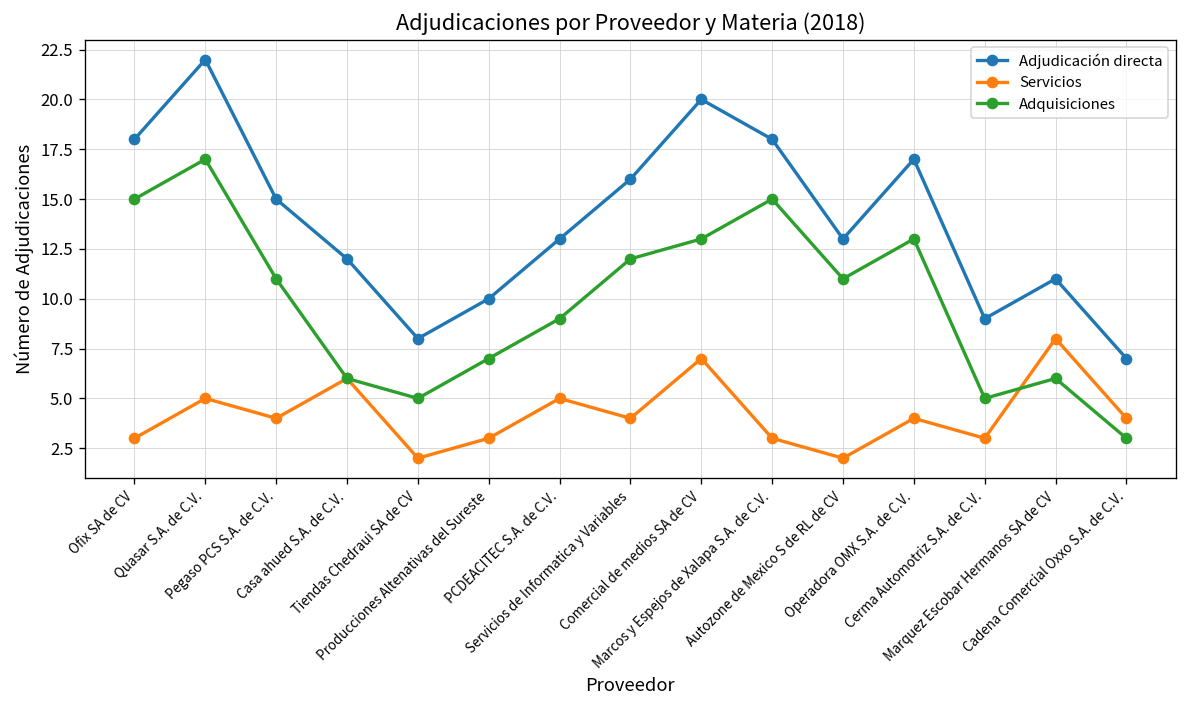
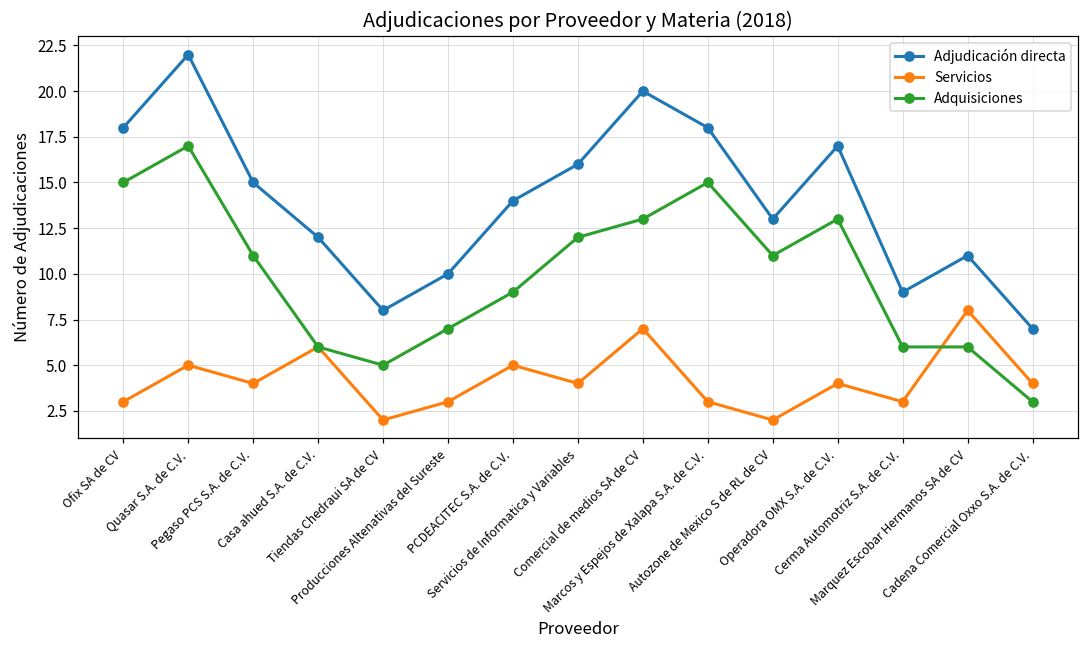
Adjudicación directa, PCDEACITEC S.A. de C.V.: 13 -> 14
Adquisiciones, Cerma Automotriz S.A. de C.V.: 5 -> 6
